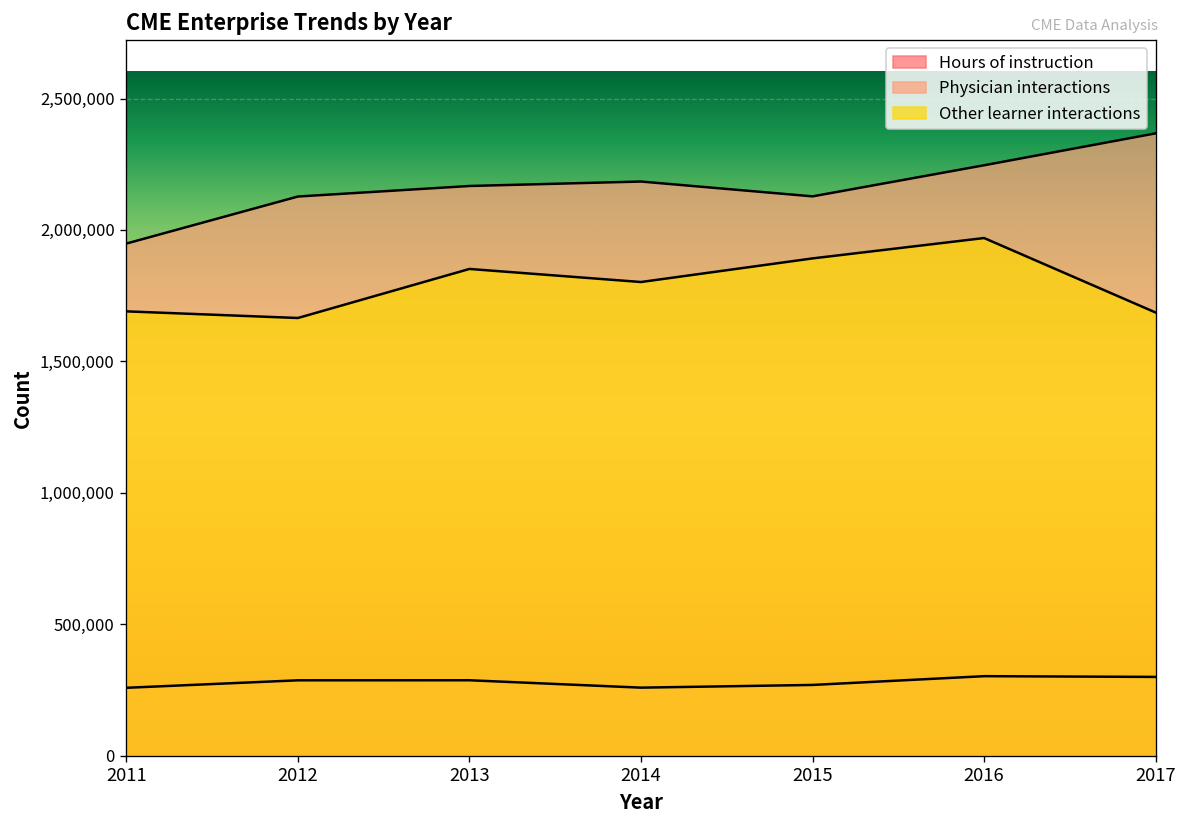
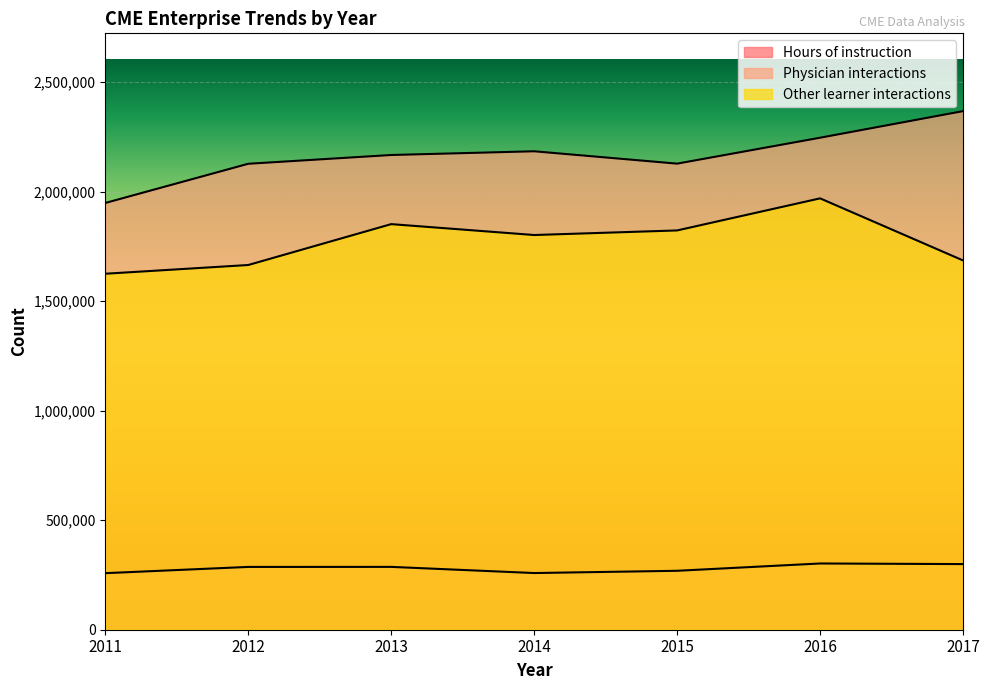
Other learner interactions, 2011: 1,690,000 -> 1,630,000
Other learner interactions, 2015: 1,890,000 -> 1,820,000
